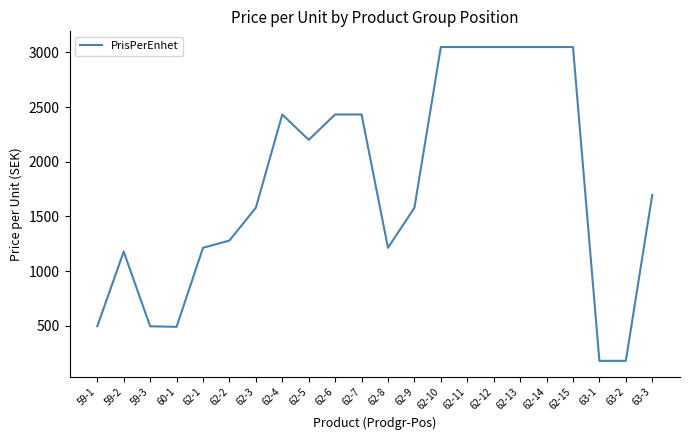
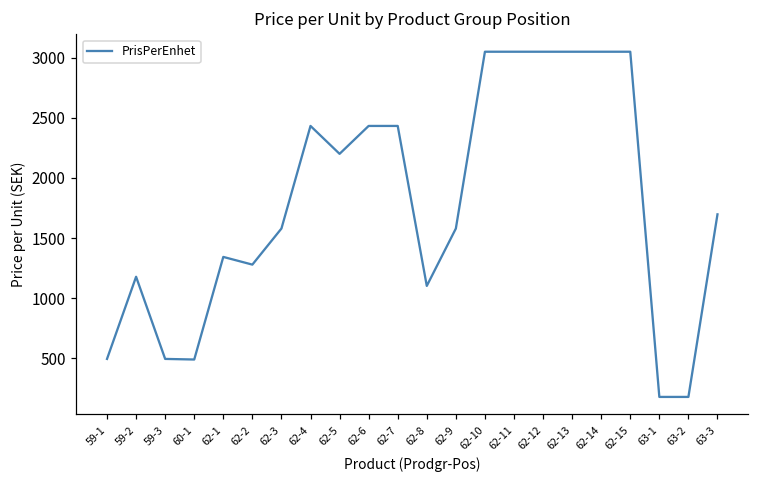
62-1: 1210 -> 1340
62-8: 1210 -> 1100
